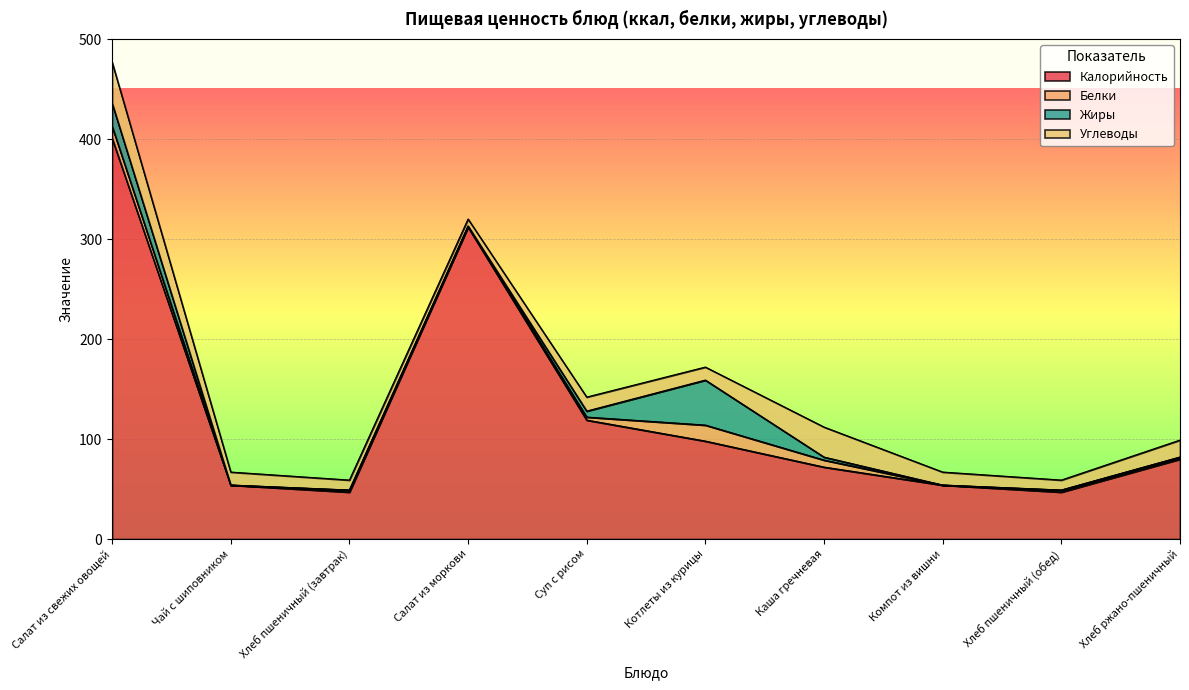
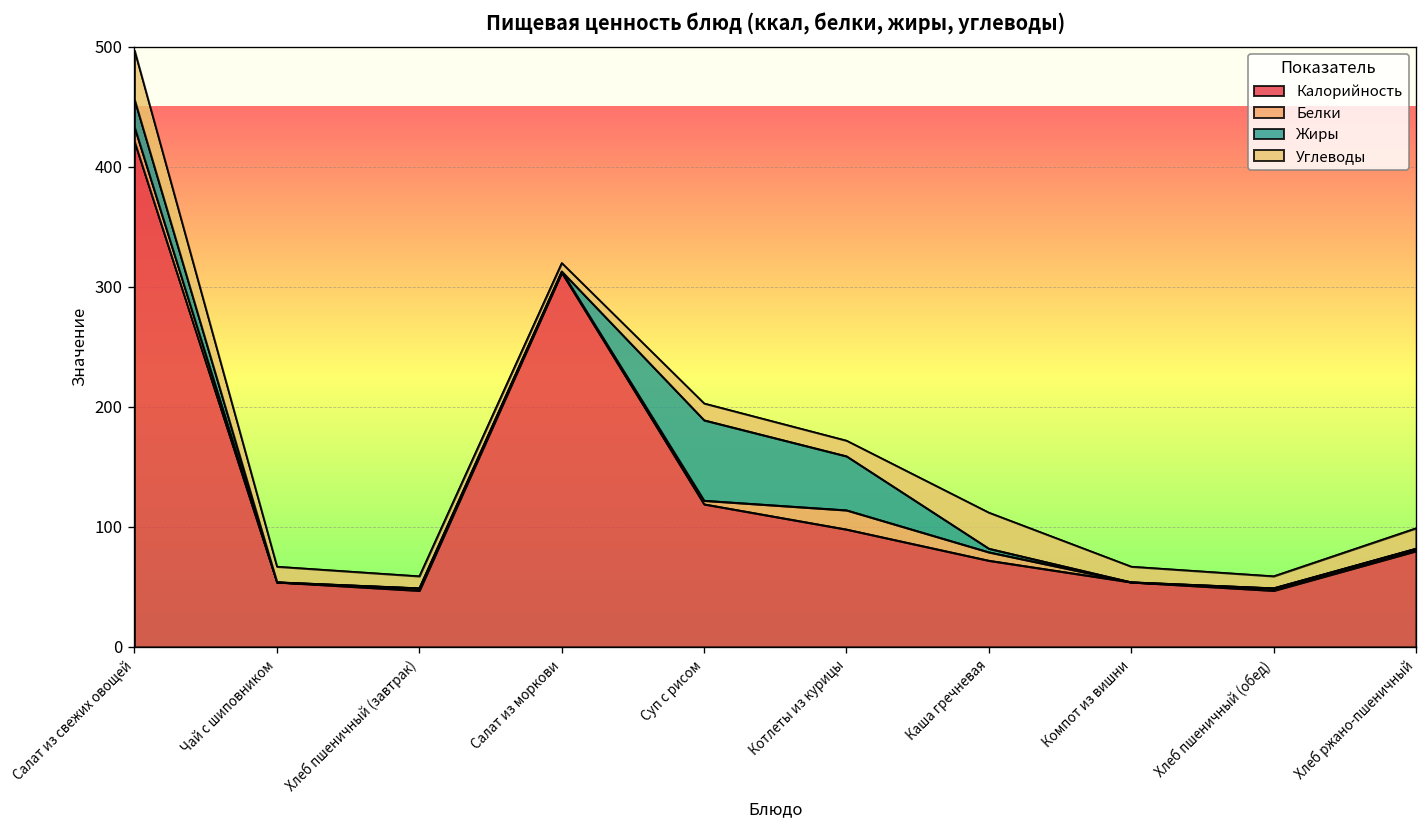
Калорийность, Салат из свежих овощей: 401 -> 421
Жиры, Суп с рисом: 6 -> 67
